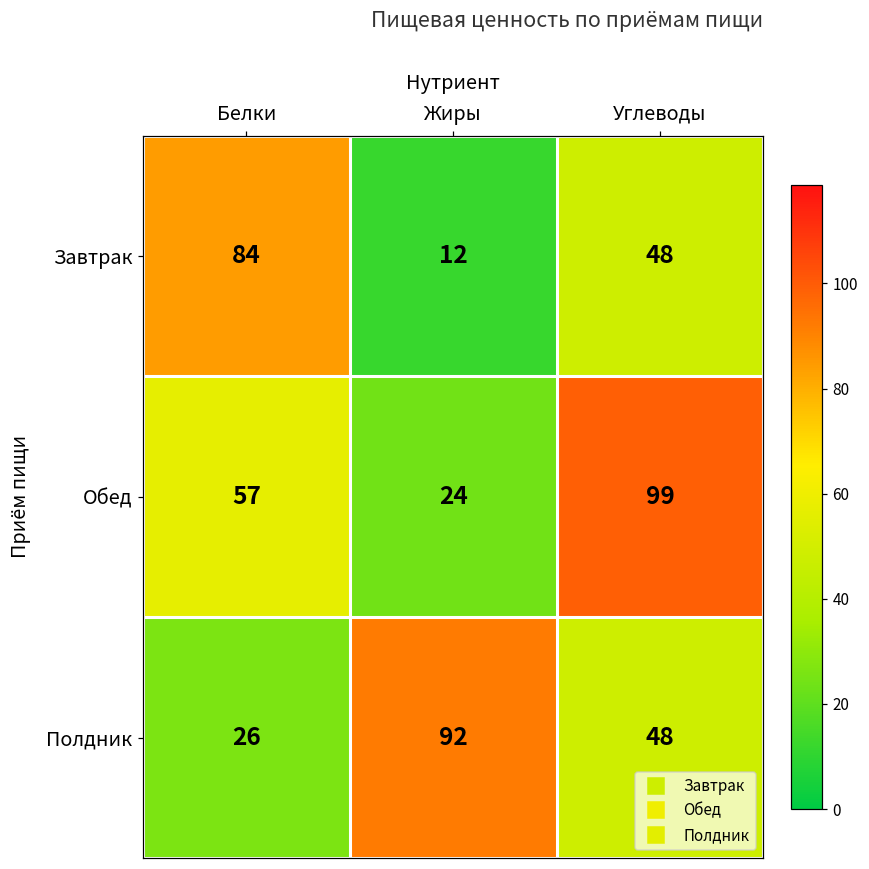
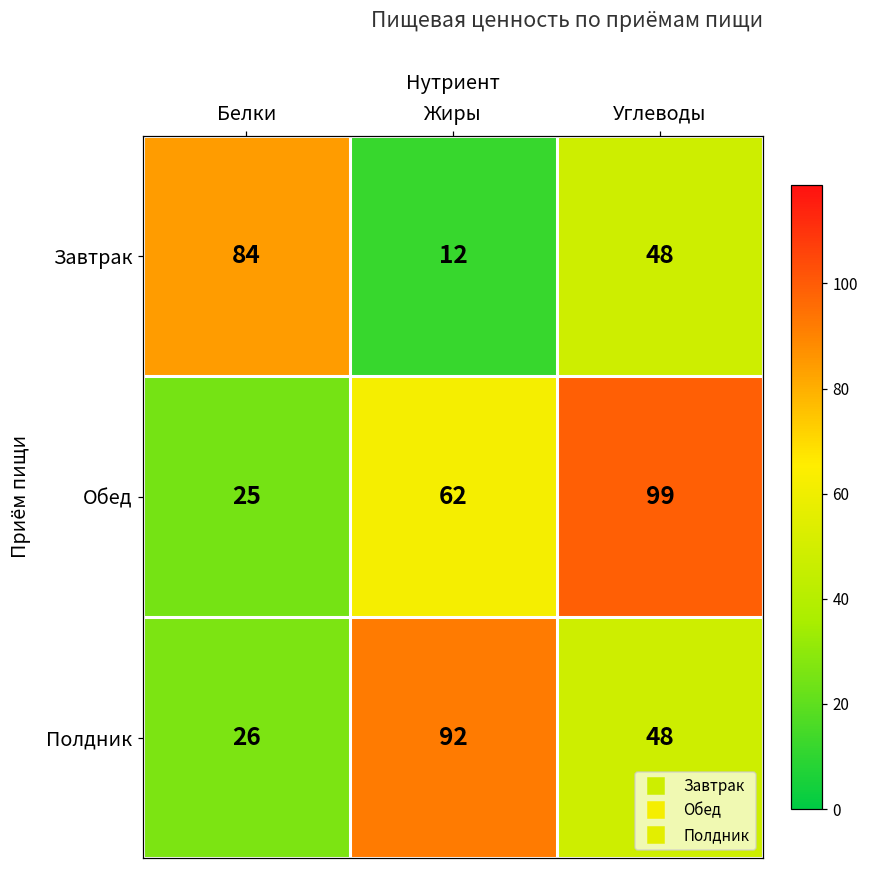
Обед, Белки: 57 -> 25
Обед, Жиры: 24 -> 62
